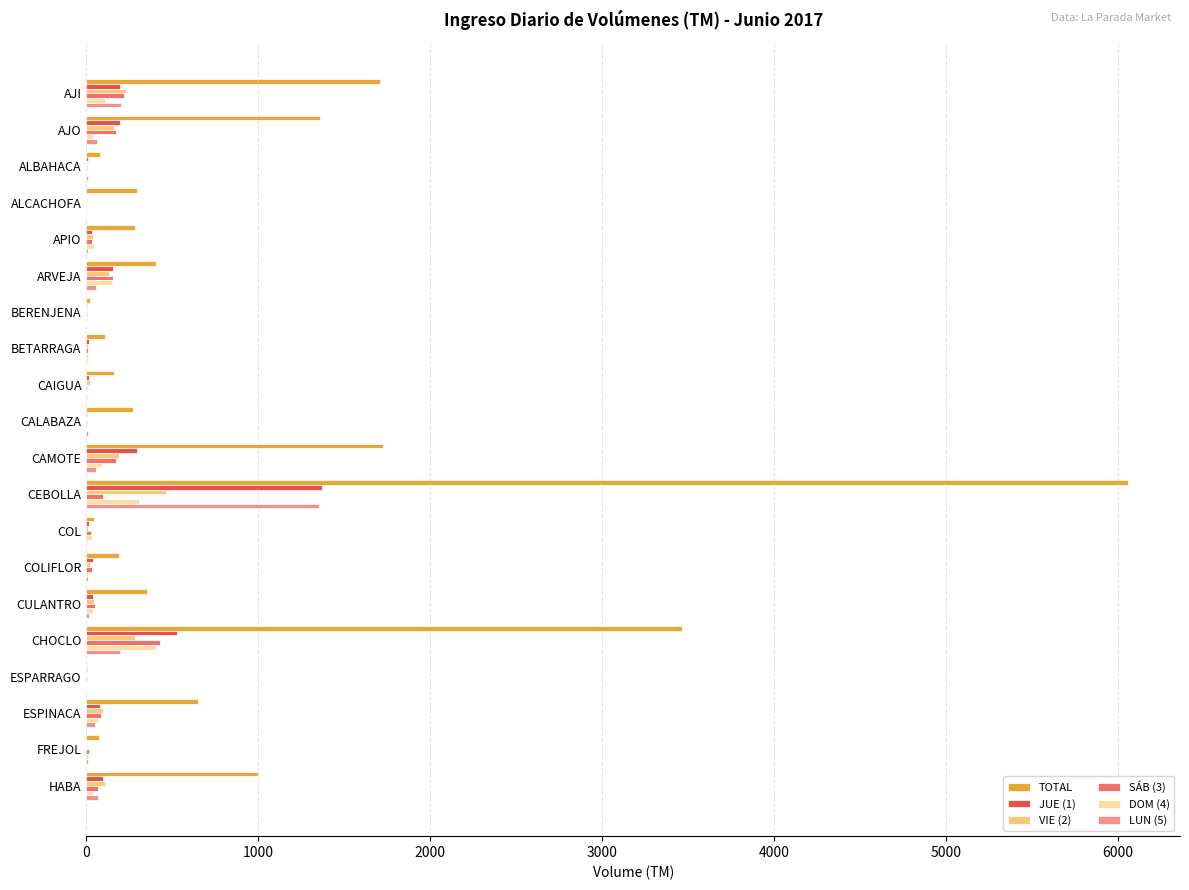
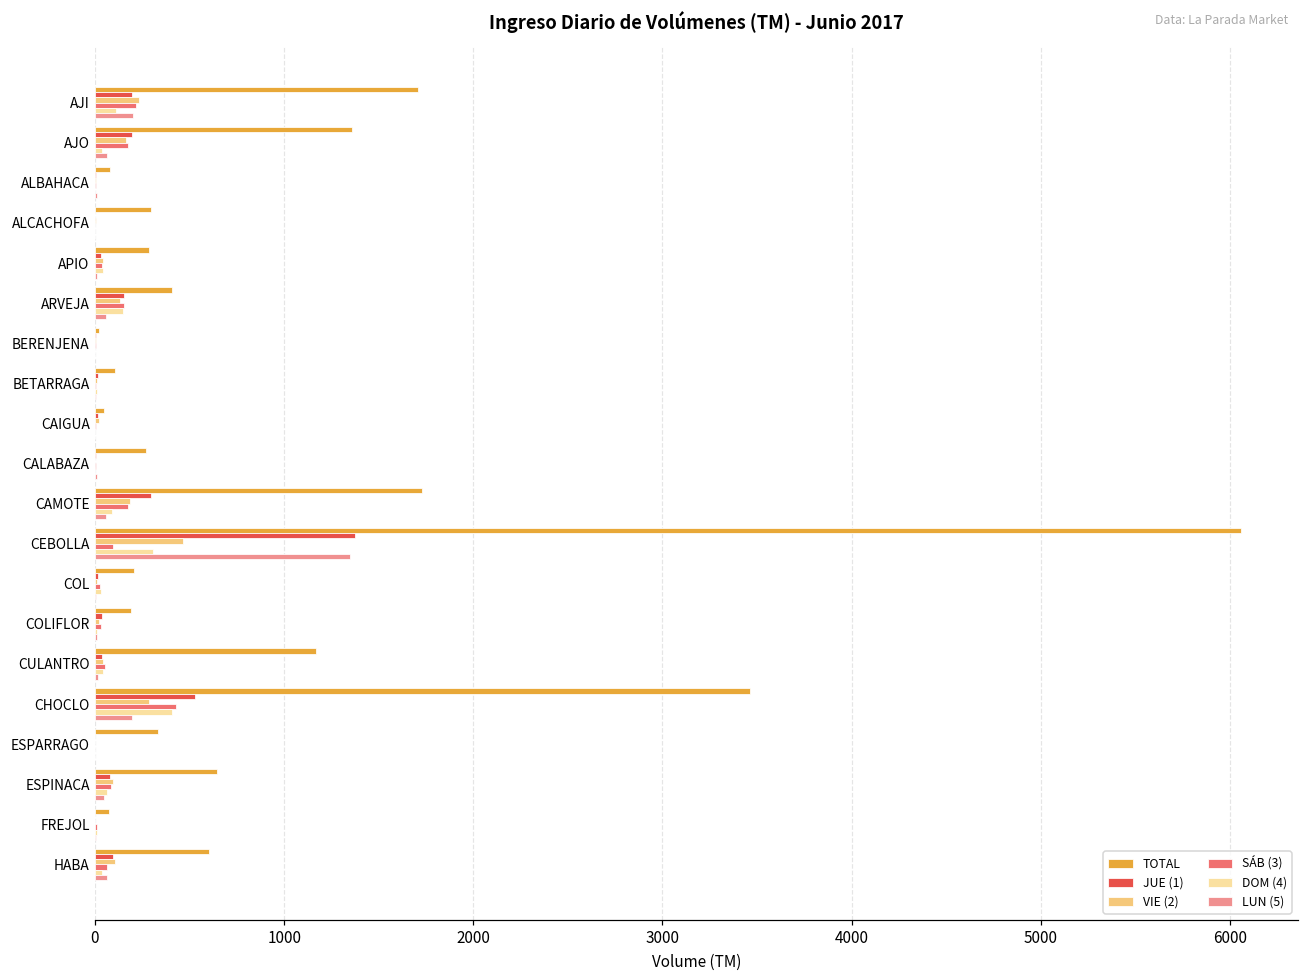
TOTAL, CAIGUA: 160 -> 50
TOTAL, COL: 40 -> 210
TOTAL, CULANTRO: 350 -> 1170
TOTAL, ESPARRAGO: 10 -> 330
TOTAL, HABA: 1000 -> 600
